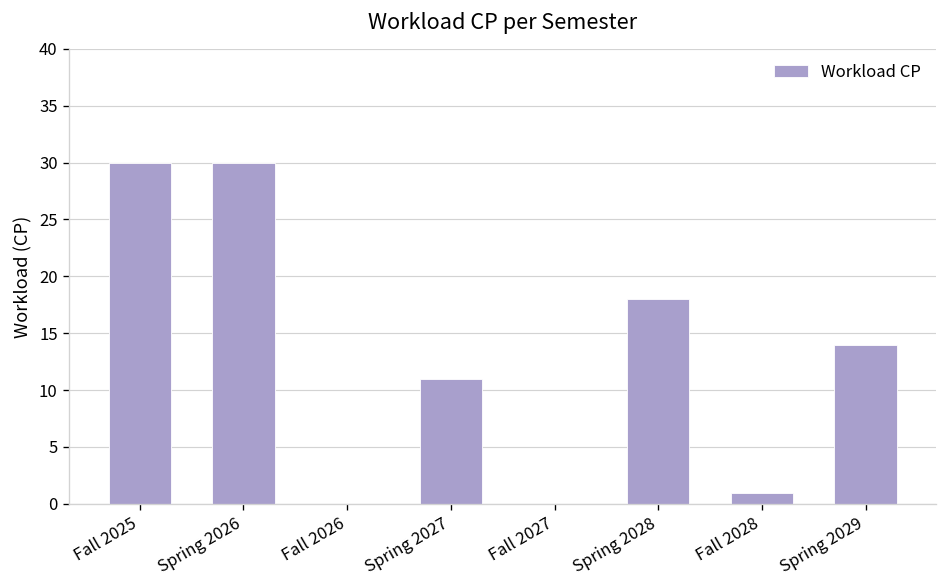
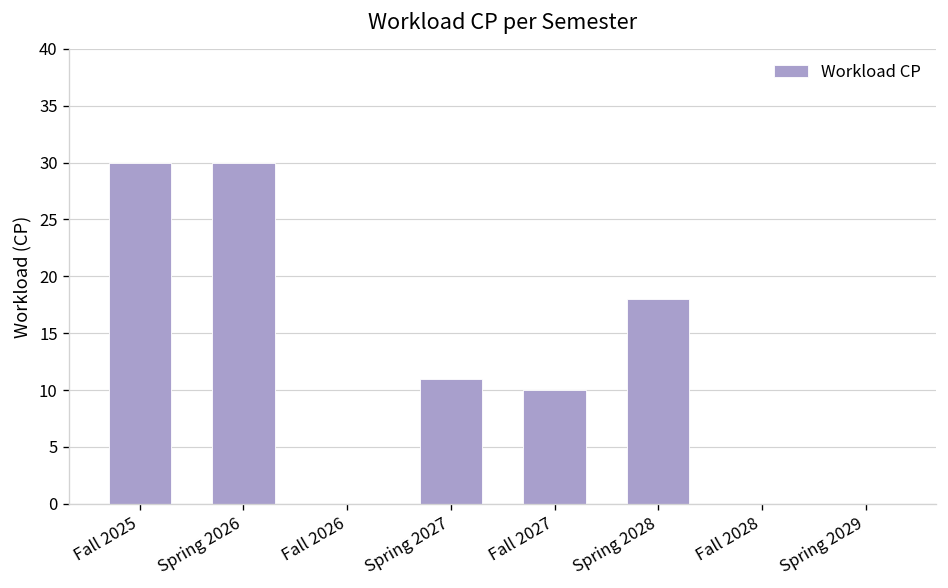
Fall 2027: 0 -> 10
Fall 2028: 1 -> 0
Spring 2029: 14 -> 0
